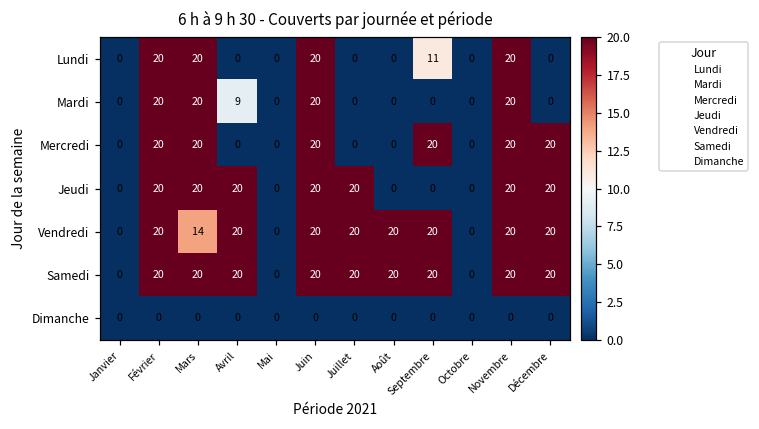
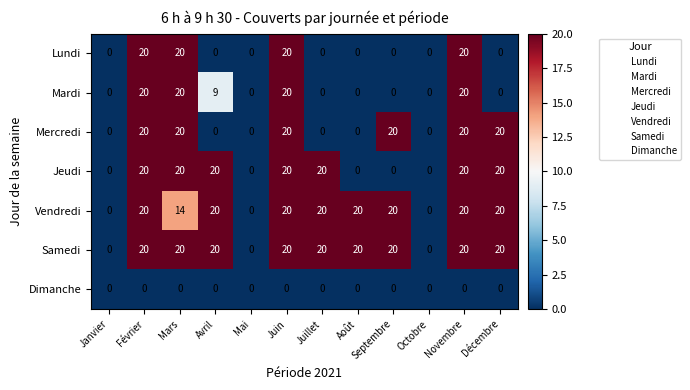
Lundi, Septembre: 11 -> 0
